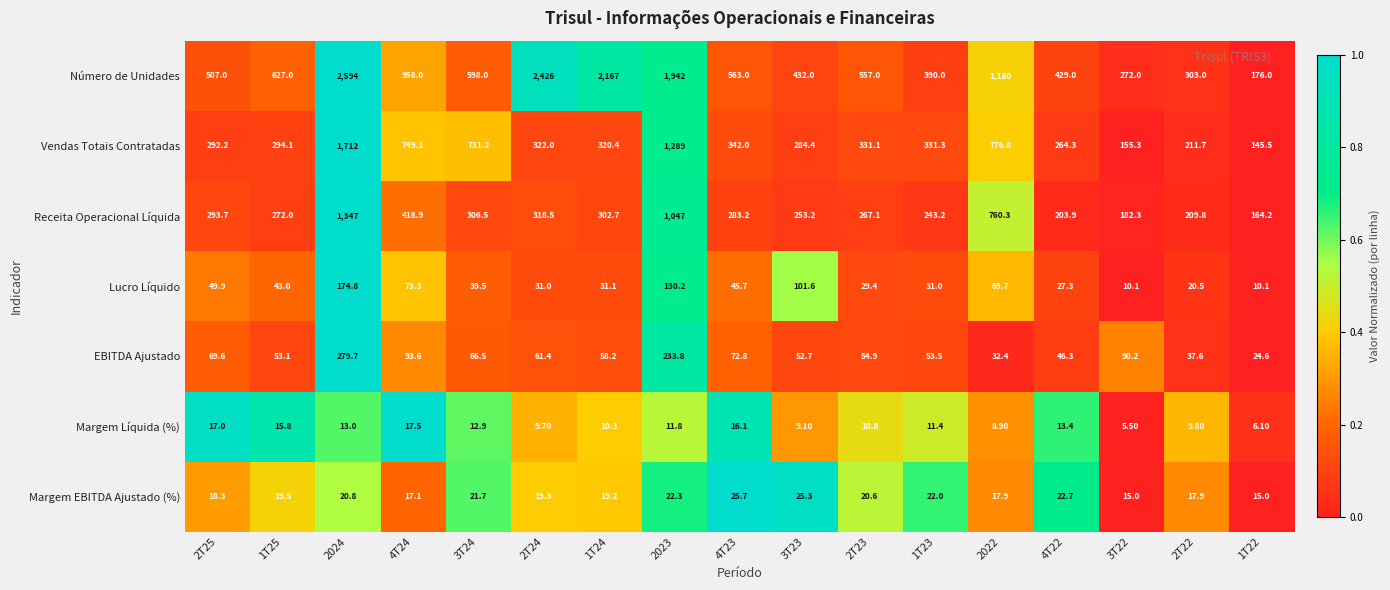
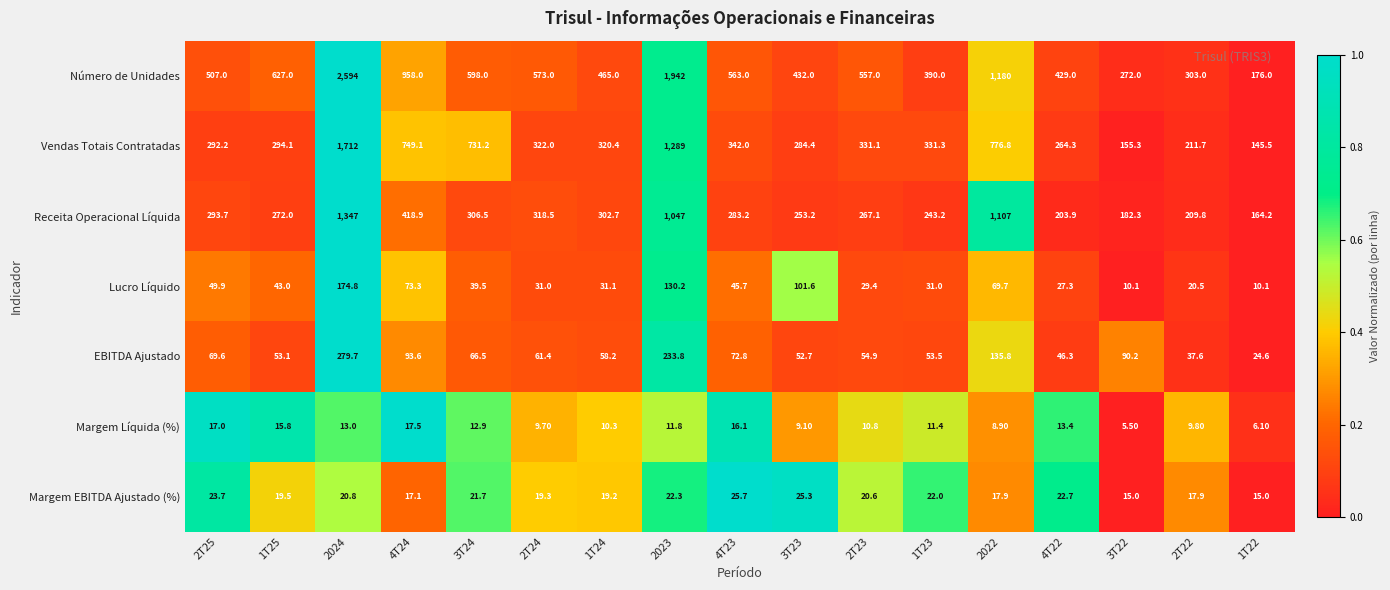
Número de Unidades, 2T24: 2,426 -> 573.0
Número de Unidades, 1T24: 2,167 -> 465.0
Receita Operacional Líquida, 2022: 760.3 -> 1,107
EBITDA Ajustado, 2022: 32.4 -> 135.8
Margem EBITDA Ajustado (%), 2T25: 18.3 -> 23.7
